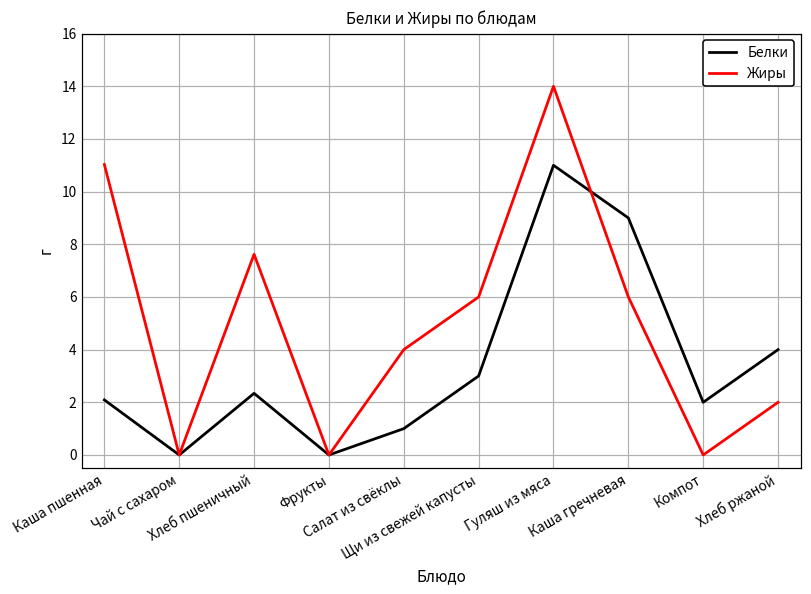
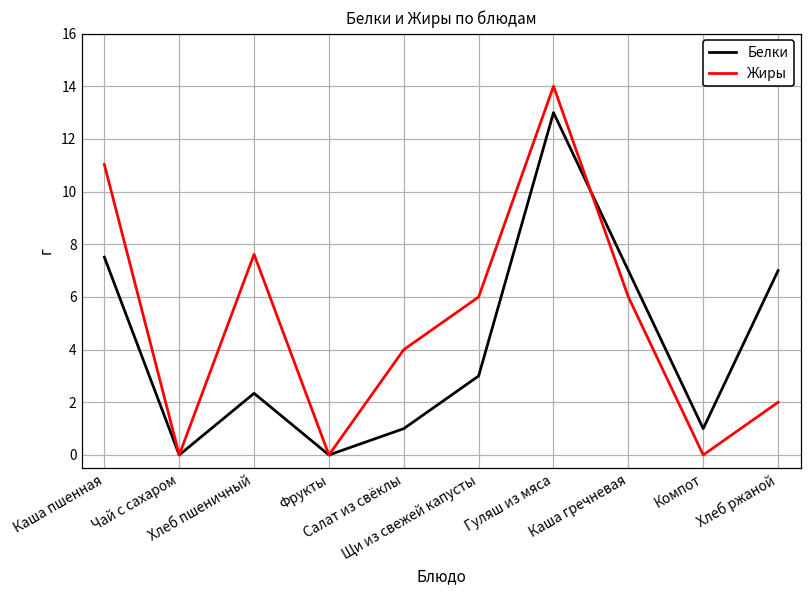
Белки, Каша пшенная: 2.1 -> 7.5
Белки, Гуляш из мяса: 11 -> 13
Белки, Каша гречневая: 9 -> 7
Белки, Компот: 2 -> 1
Белки, Хлеб ржаной: 4 -> 7
